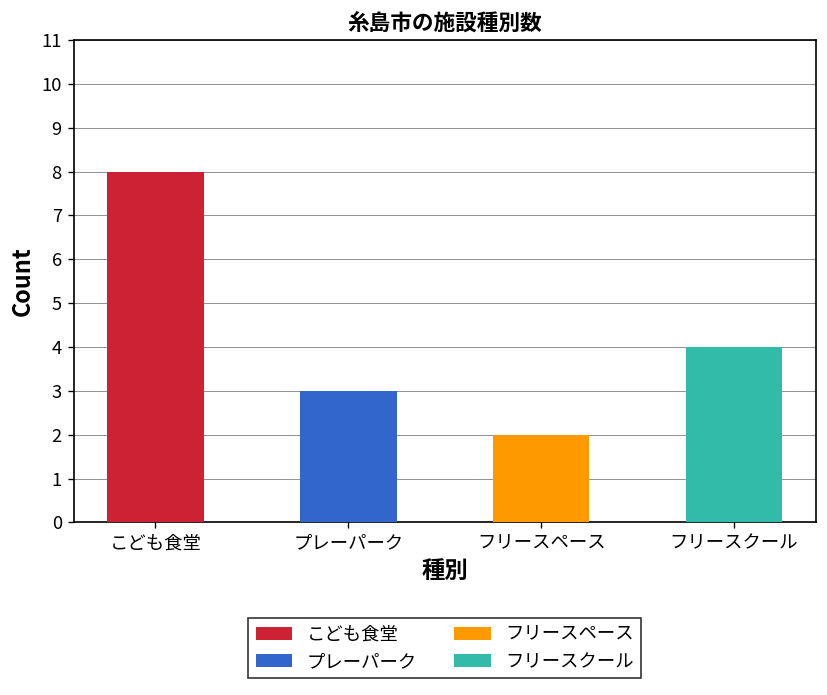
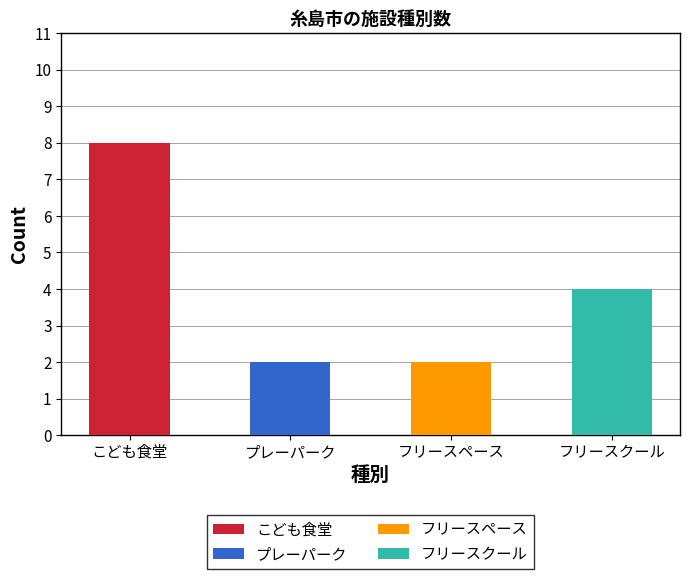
プレーパーク: 3 -> 2
